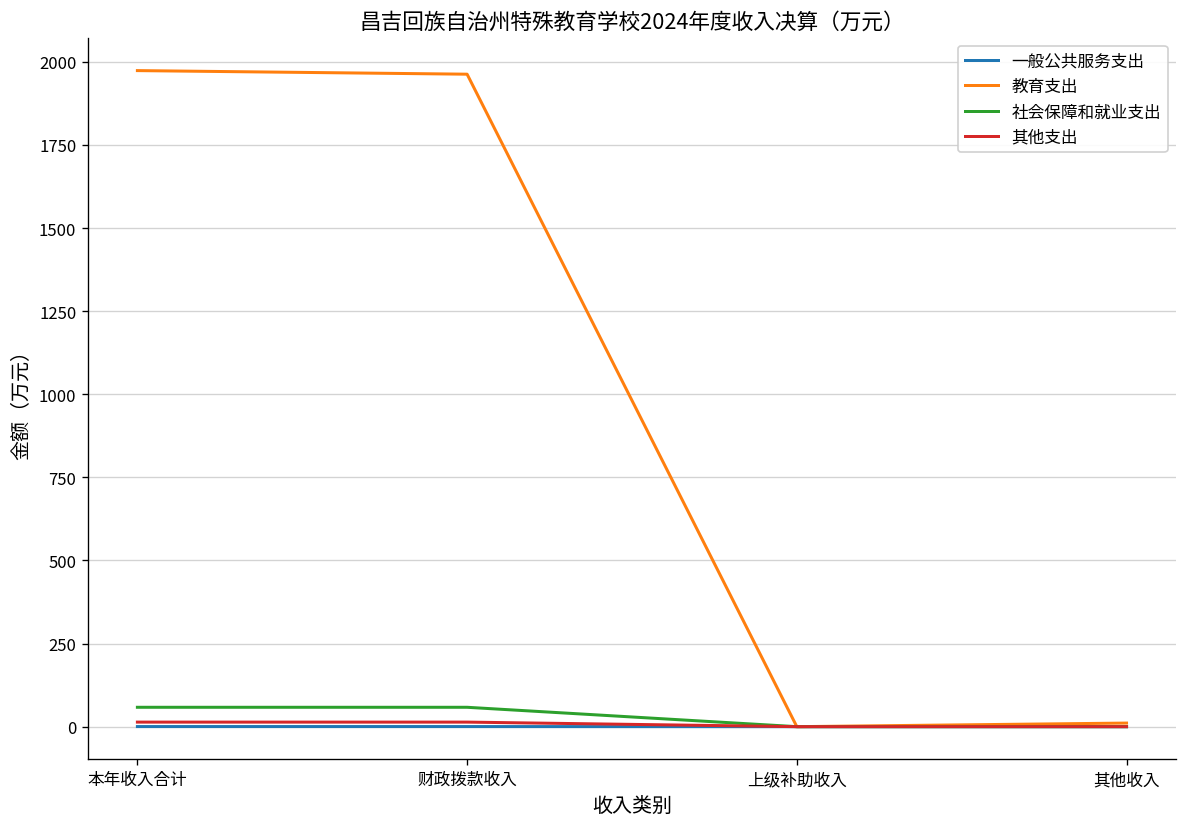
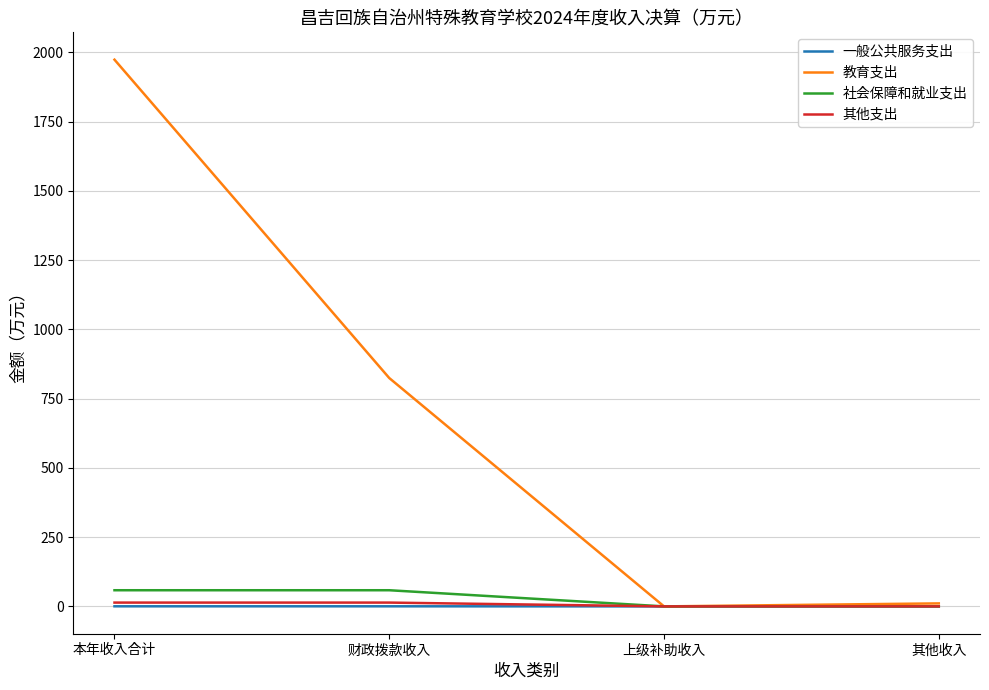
教育支出, 财政拨款收入: 1960 -> 820
